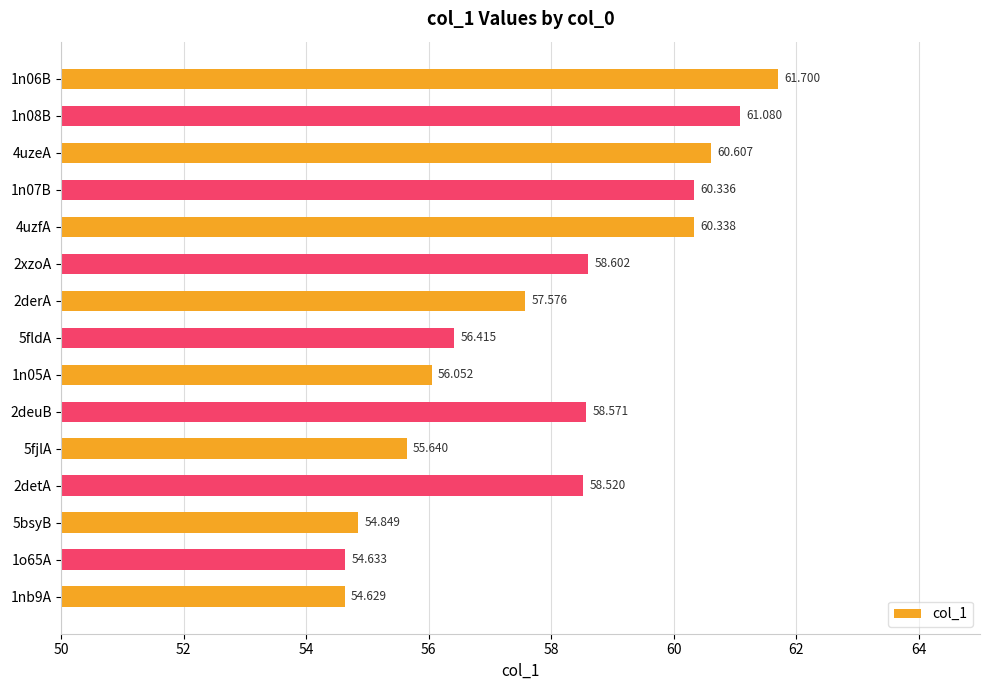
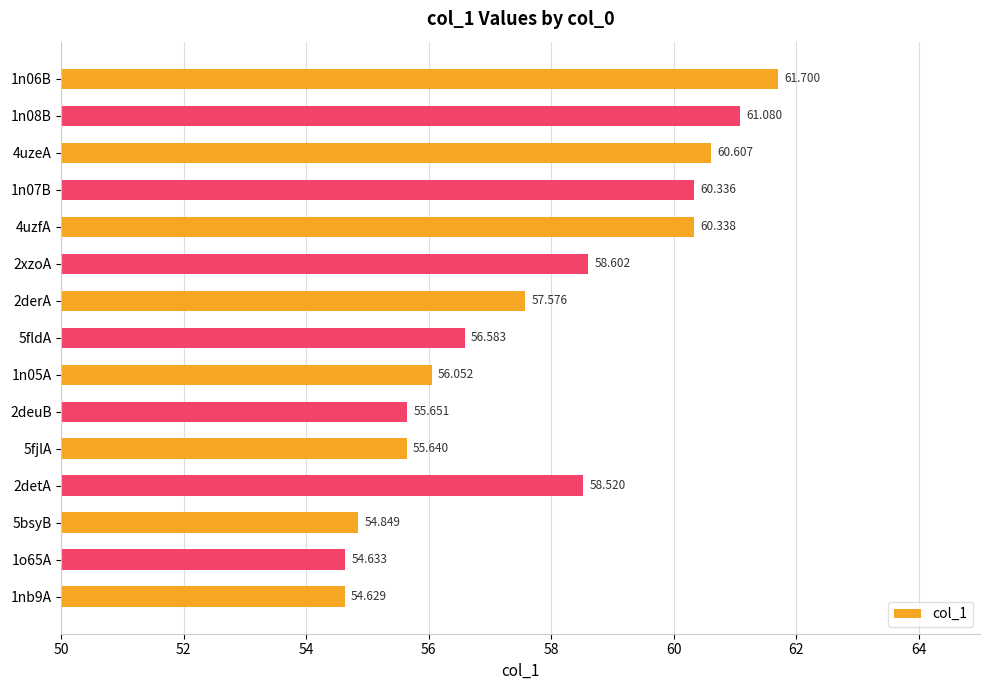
5fldA: 56.415 -> 56.583
2deuB: 58.571 -> 55.651
